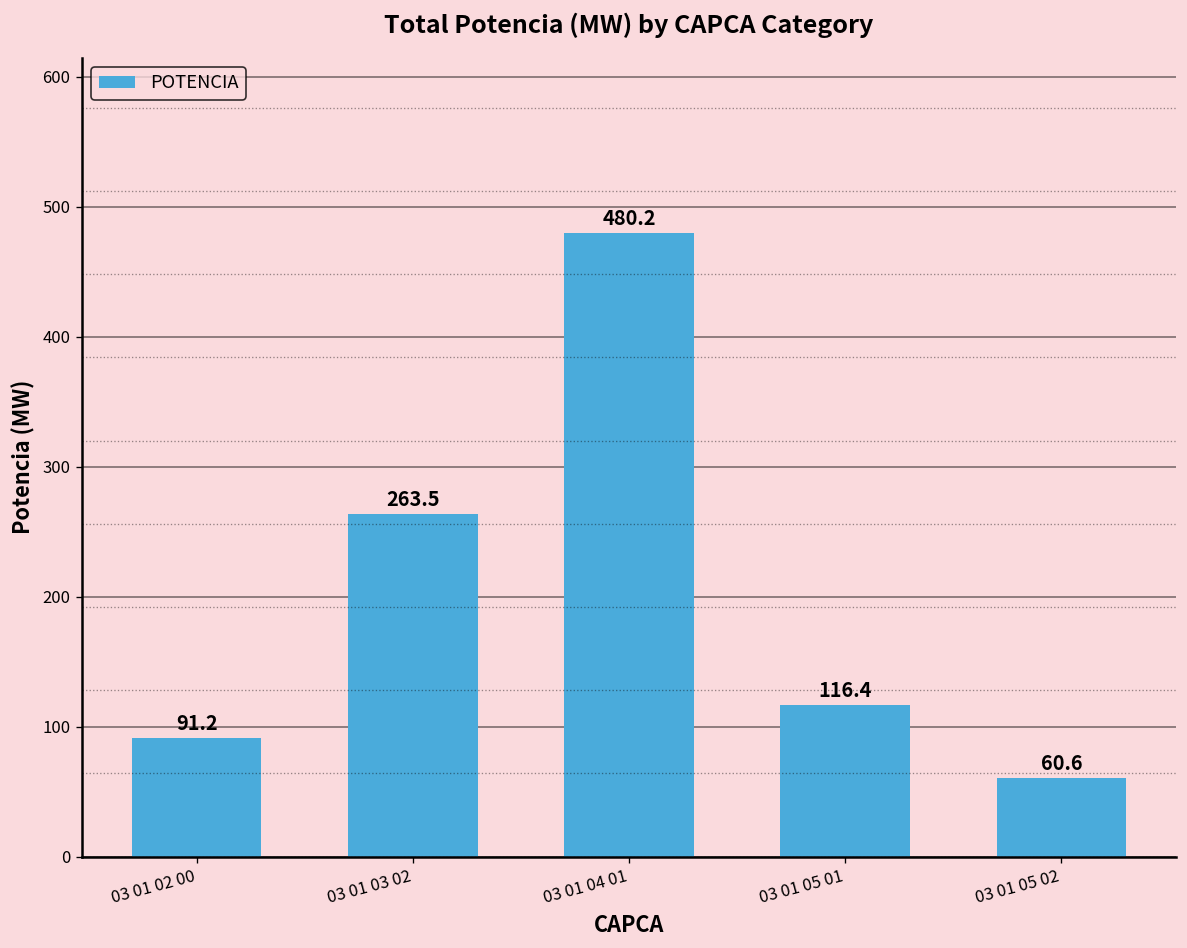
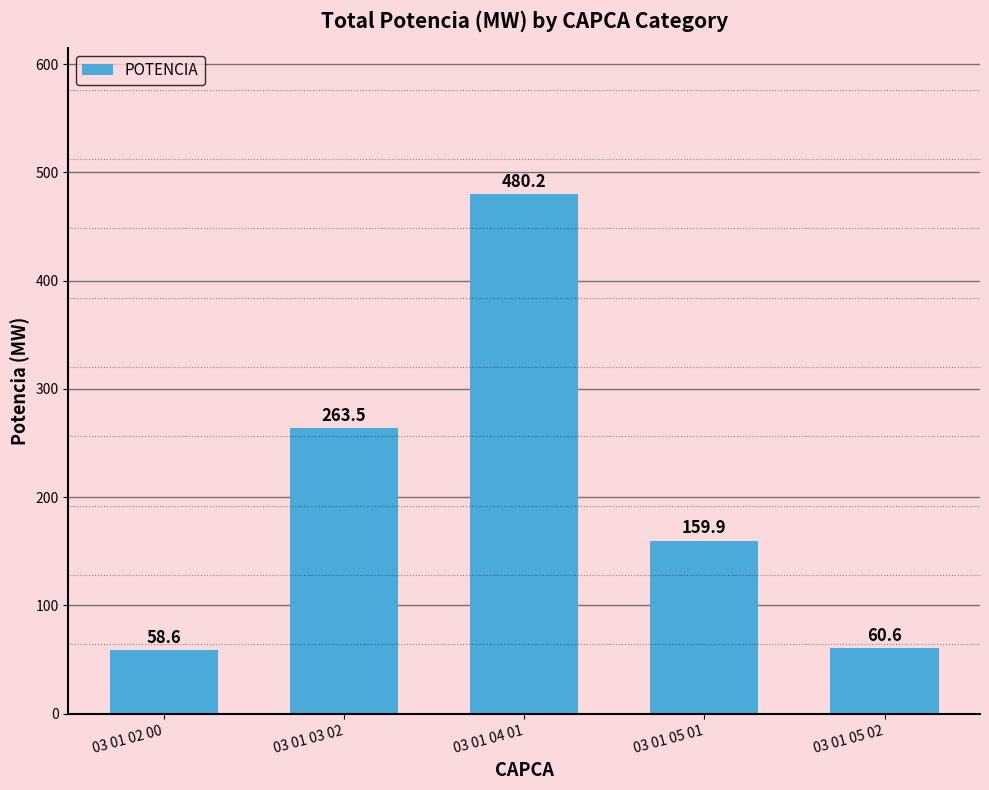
03 01 02 00: 91.2 -> 58.6
03 01 05 01: 116.4 -> 159.9
